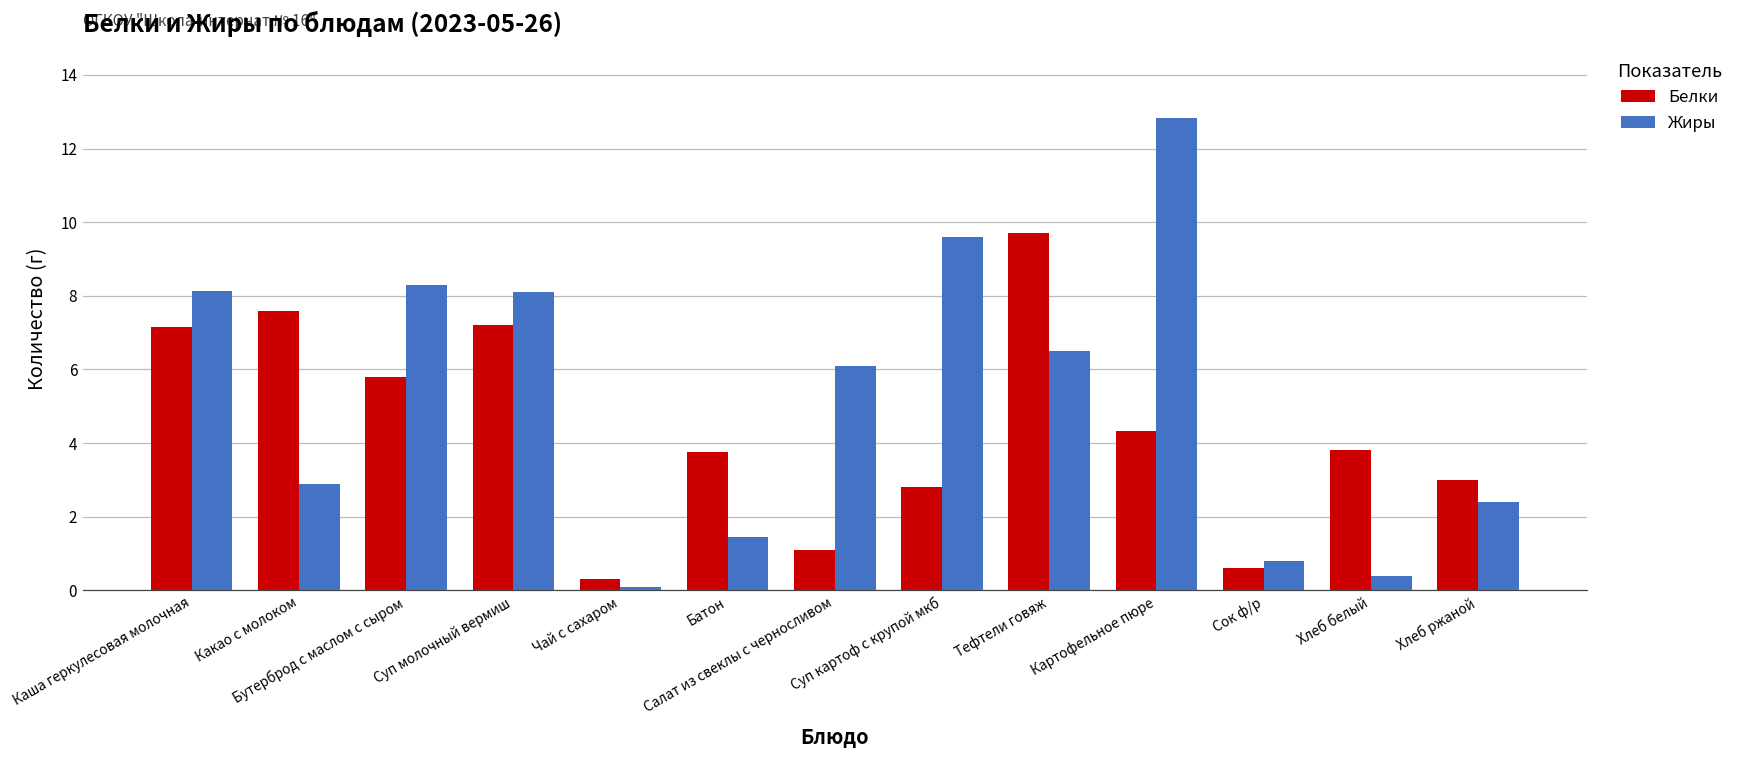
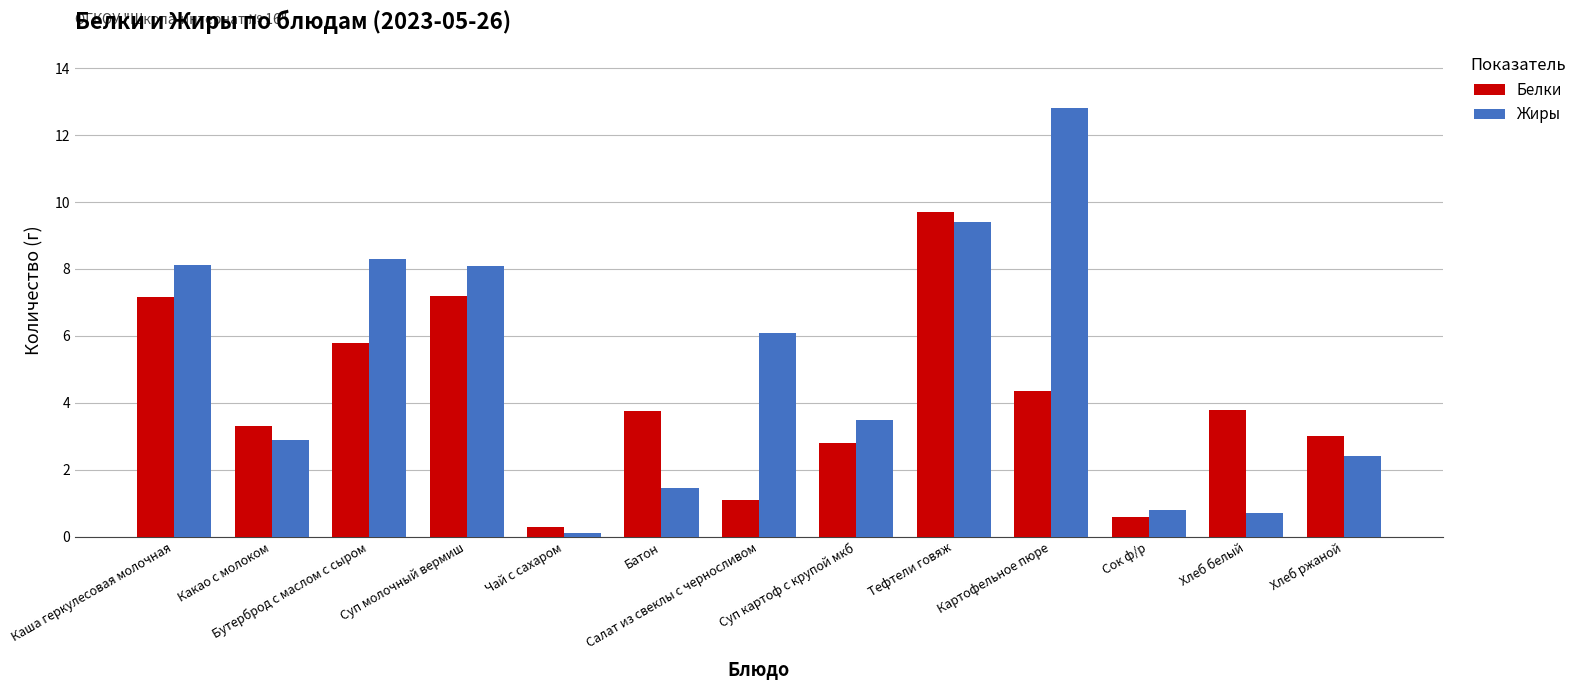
Белки, Какао с молоком: 7.6 -> 3.3
Жиры, Суп картоф с крупой мкб: 9.6 -> 3.5
Жиры, Тефтели говяж: 6.5 -> 9.4
Жиры, Хлеб белый: 0.4 -> 0.7
